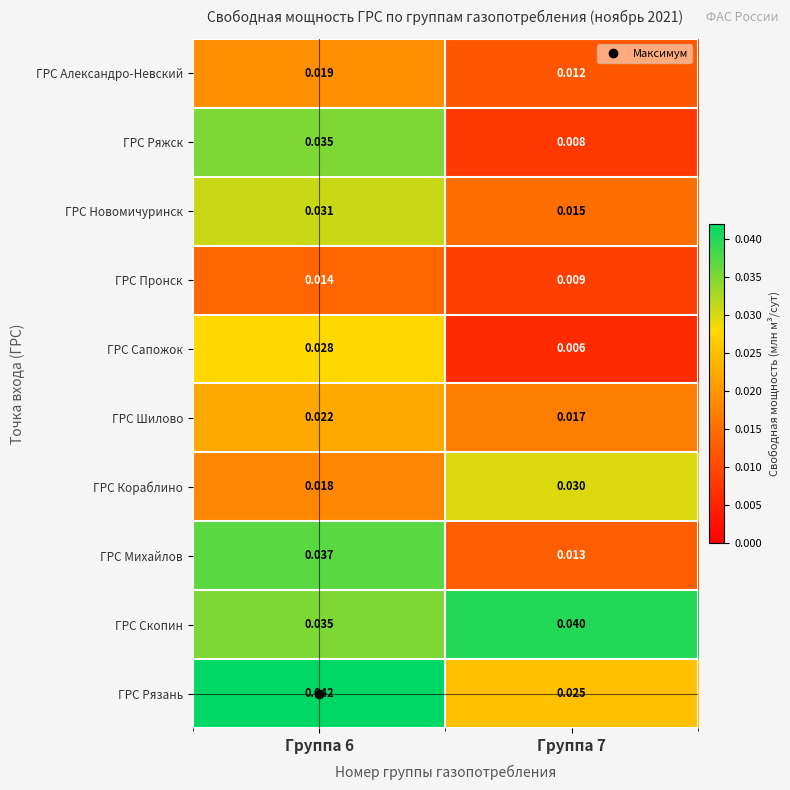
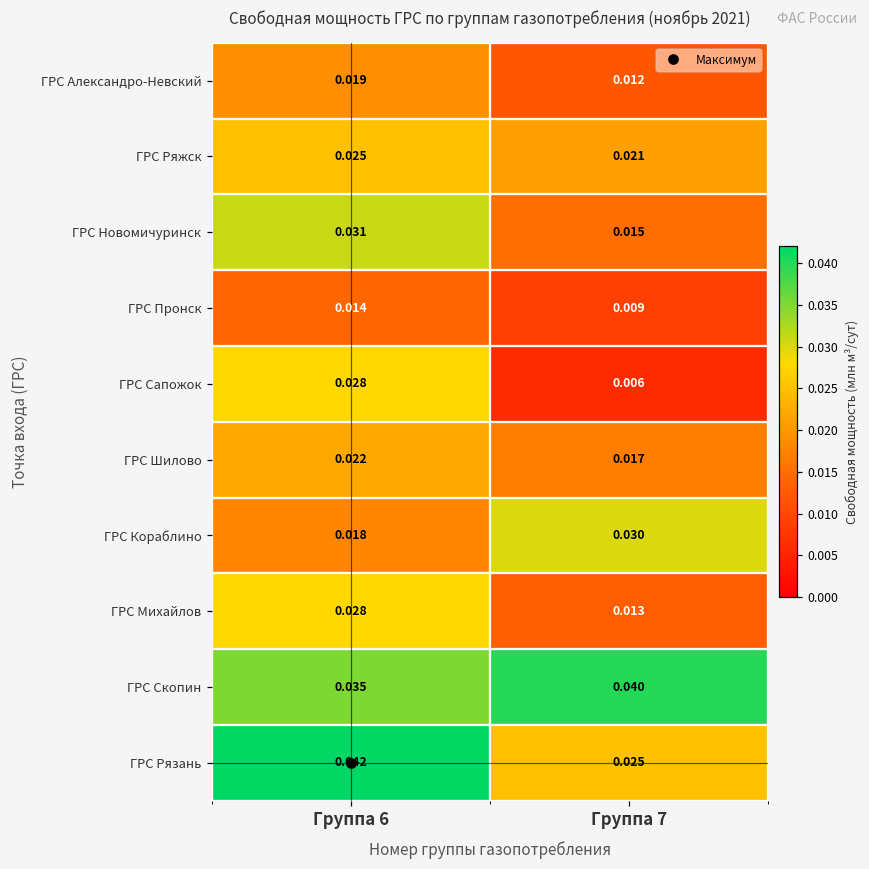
ГРС Ряжск, Группа 6: 0.035 -> 0.025
ГРС Ряжск, Группа 7: 0.008 -> 0.021
ГРС Михайлов, Группа 6: 0.037 -> 0.028
